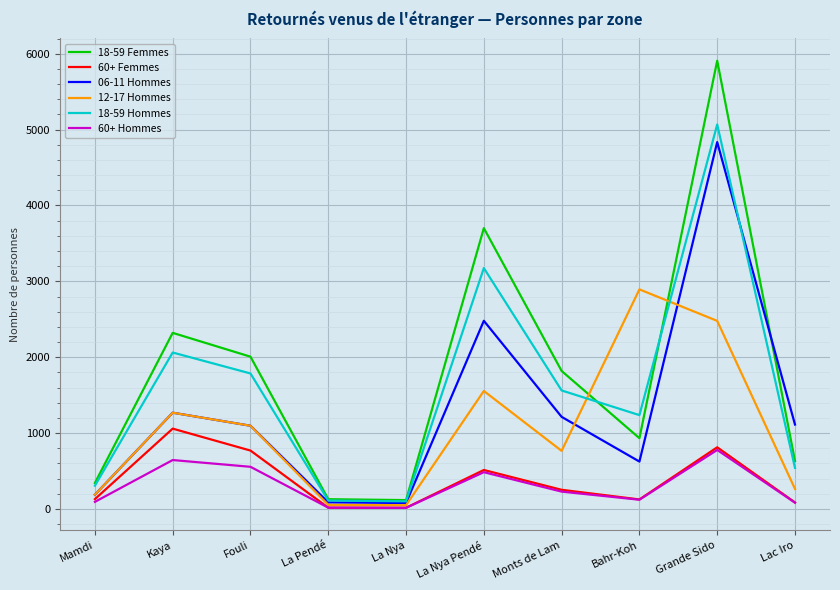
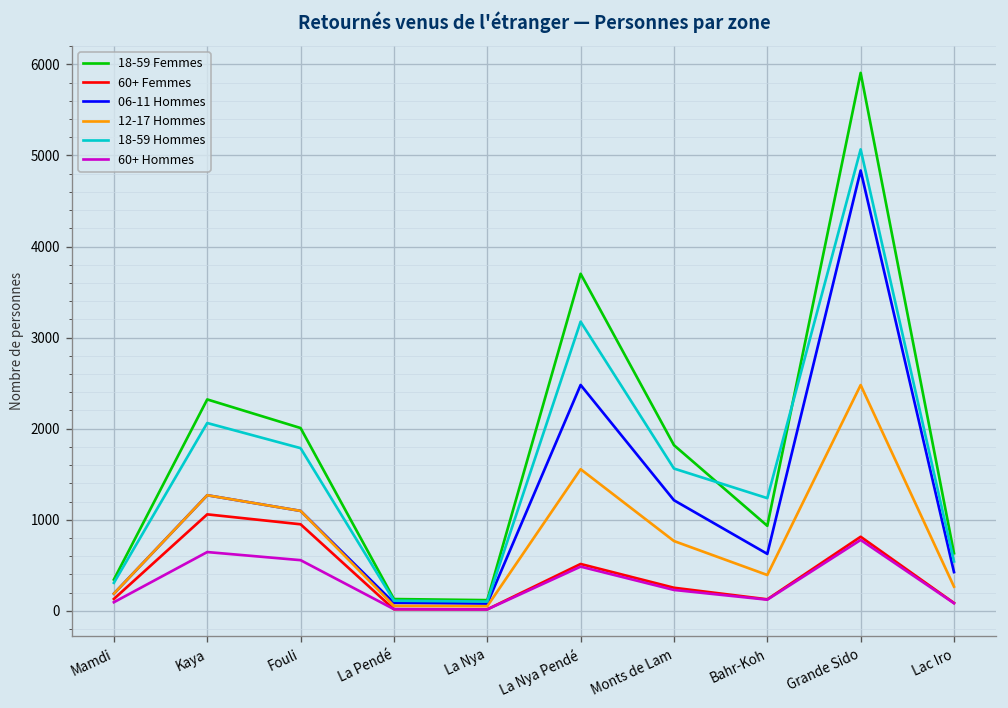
60+ Femmes, Fouli: 800 -> 1000
12-17 Hommes, Bahr-Koh: 2900 -> 400
06-11 Hommes, Lac Iro: 1100 -> 400
